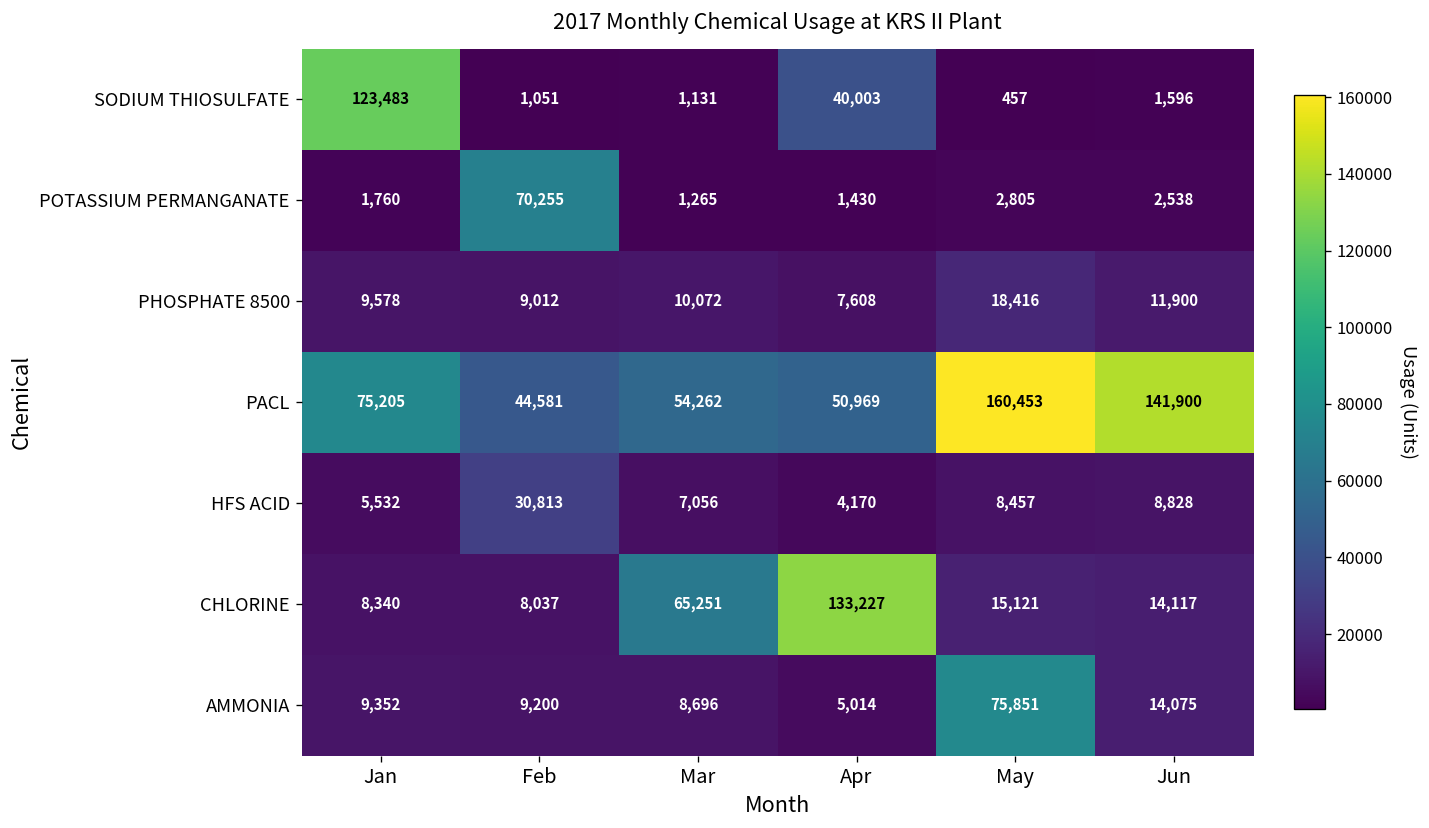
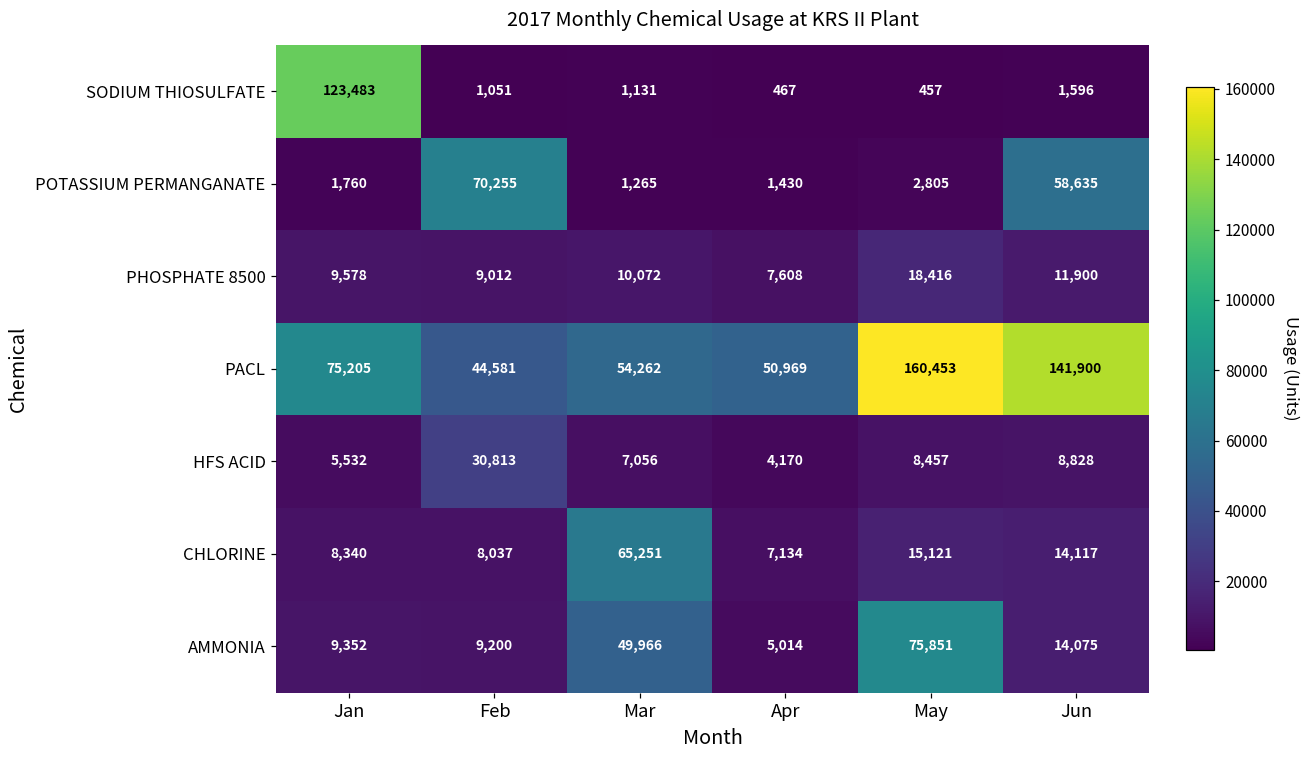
SODIUM THIOSULFATE, Apr: 40,003 -> 467
POTASSIUM PERMANGANATE, Jun: 2,538 -> 58,635
CHLORINE, Apr: 133,227 -> 7,134
AMMONIA, Mar: 8,696 -> 49,966
